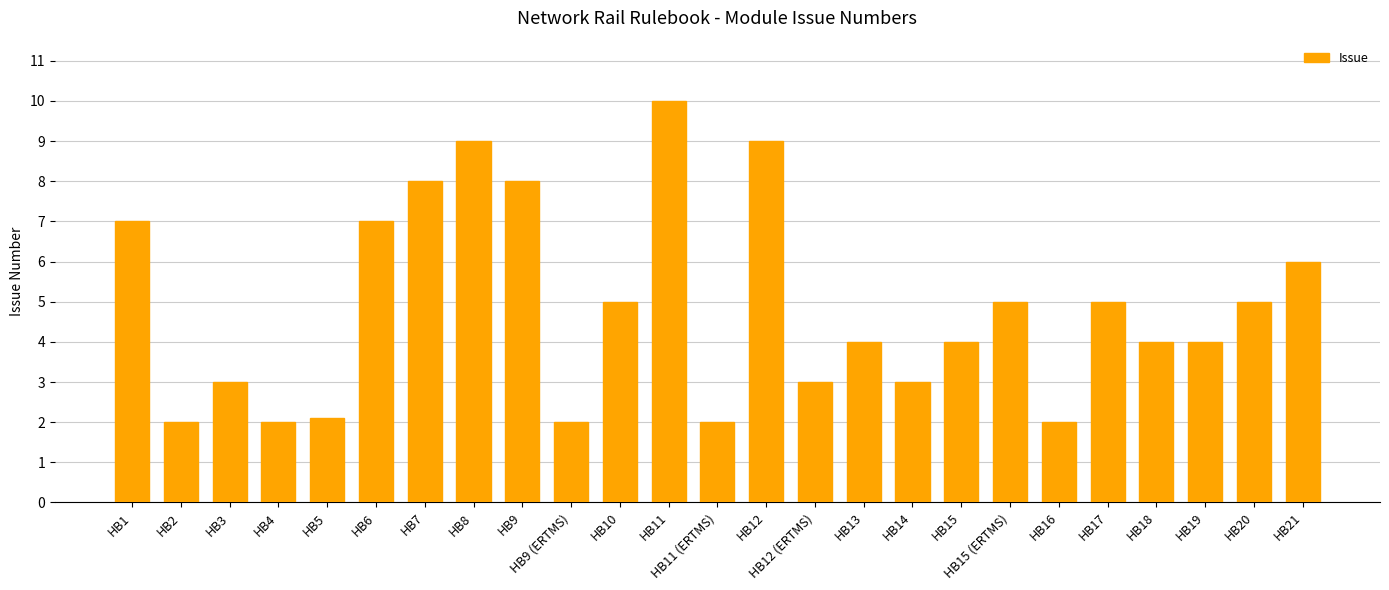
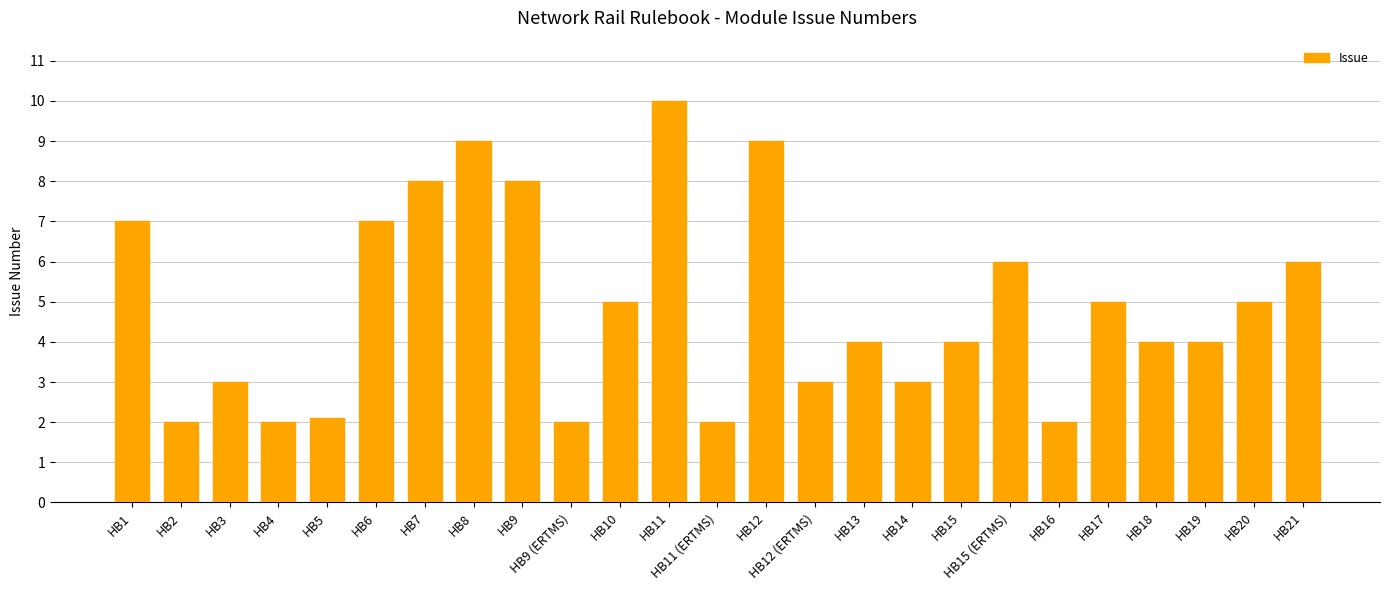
HB15 (ERTMS): 5 -> 6
